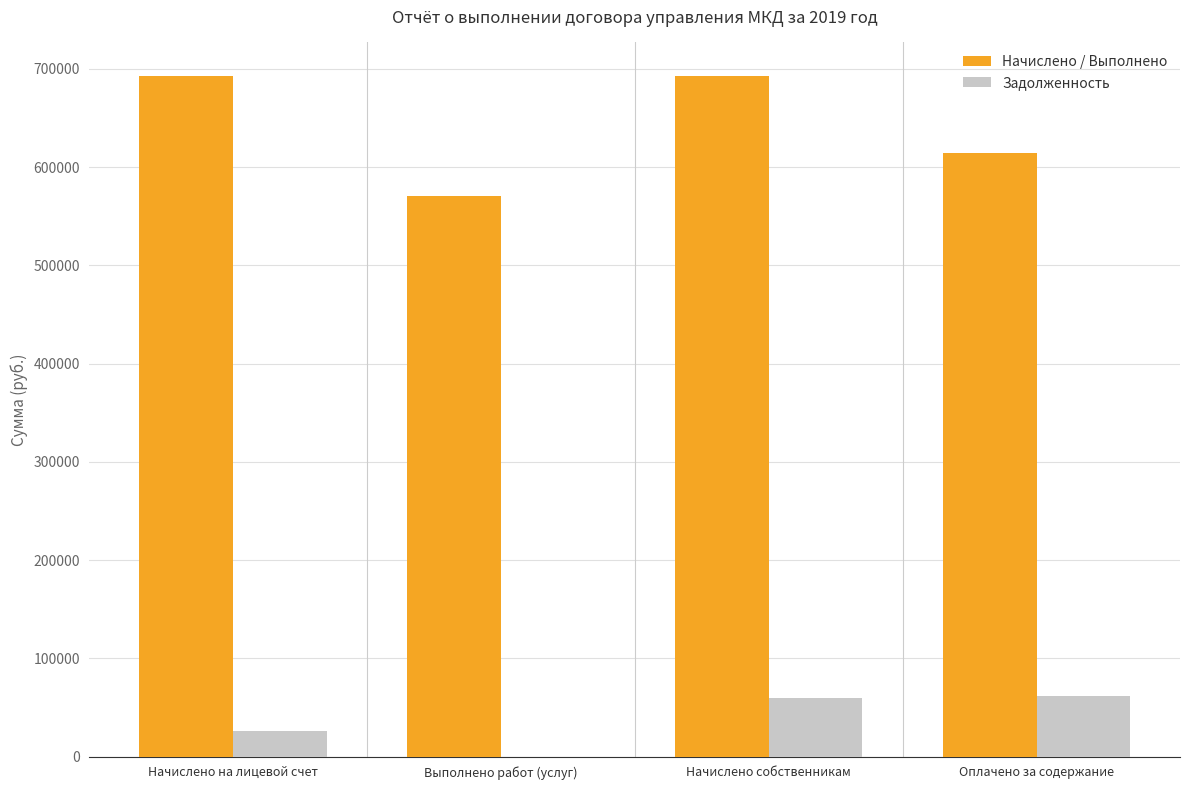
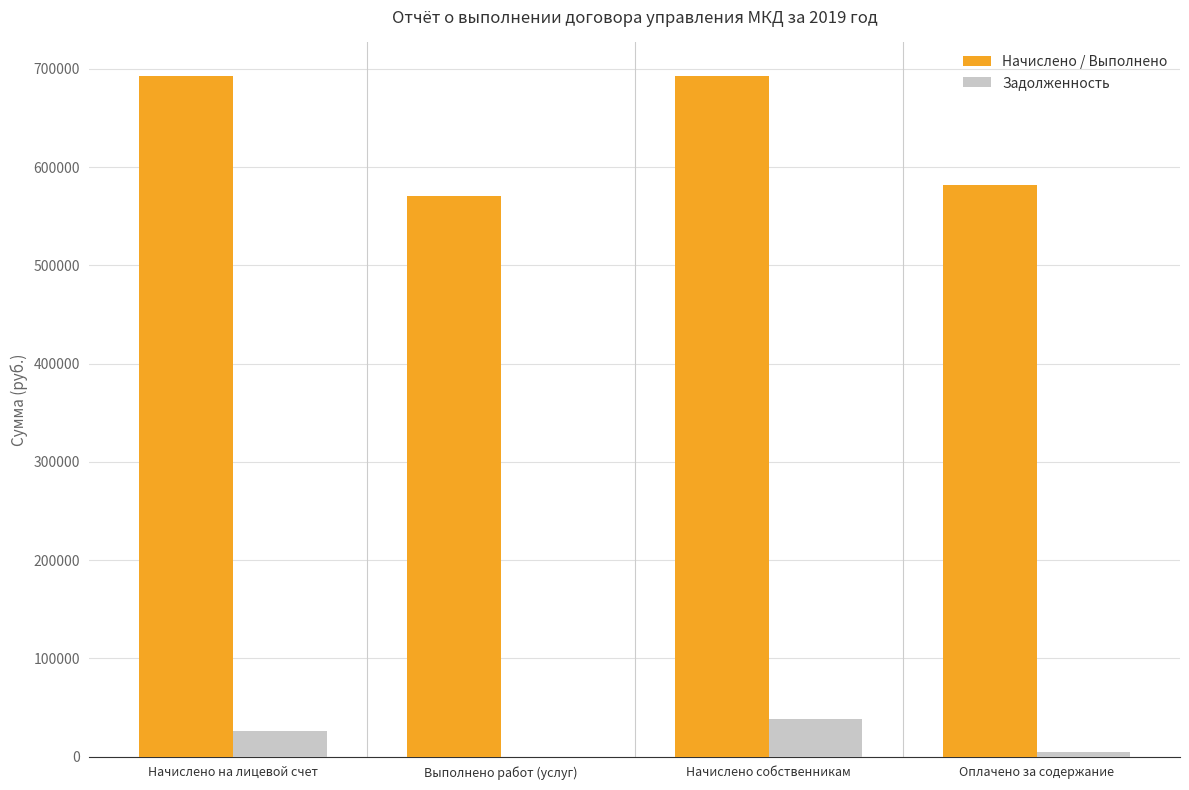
Задолженность, Начислено собственникам: 60000 -> 40000
Начислено / Выполнено, Оплачено за содержание: 610000 -> 580000
Задолженность, Оплачено за содержание: 60000 -> 0
